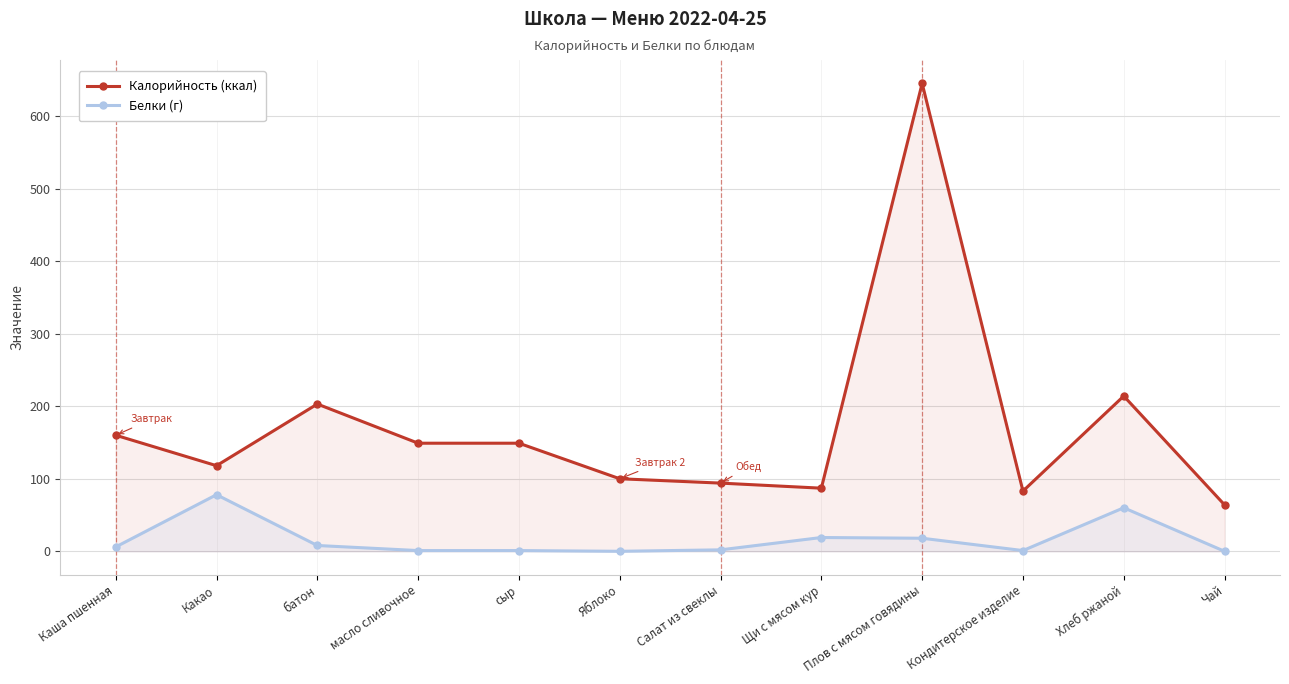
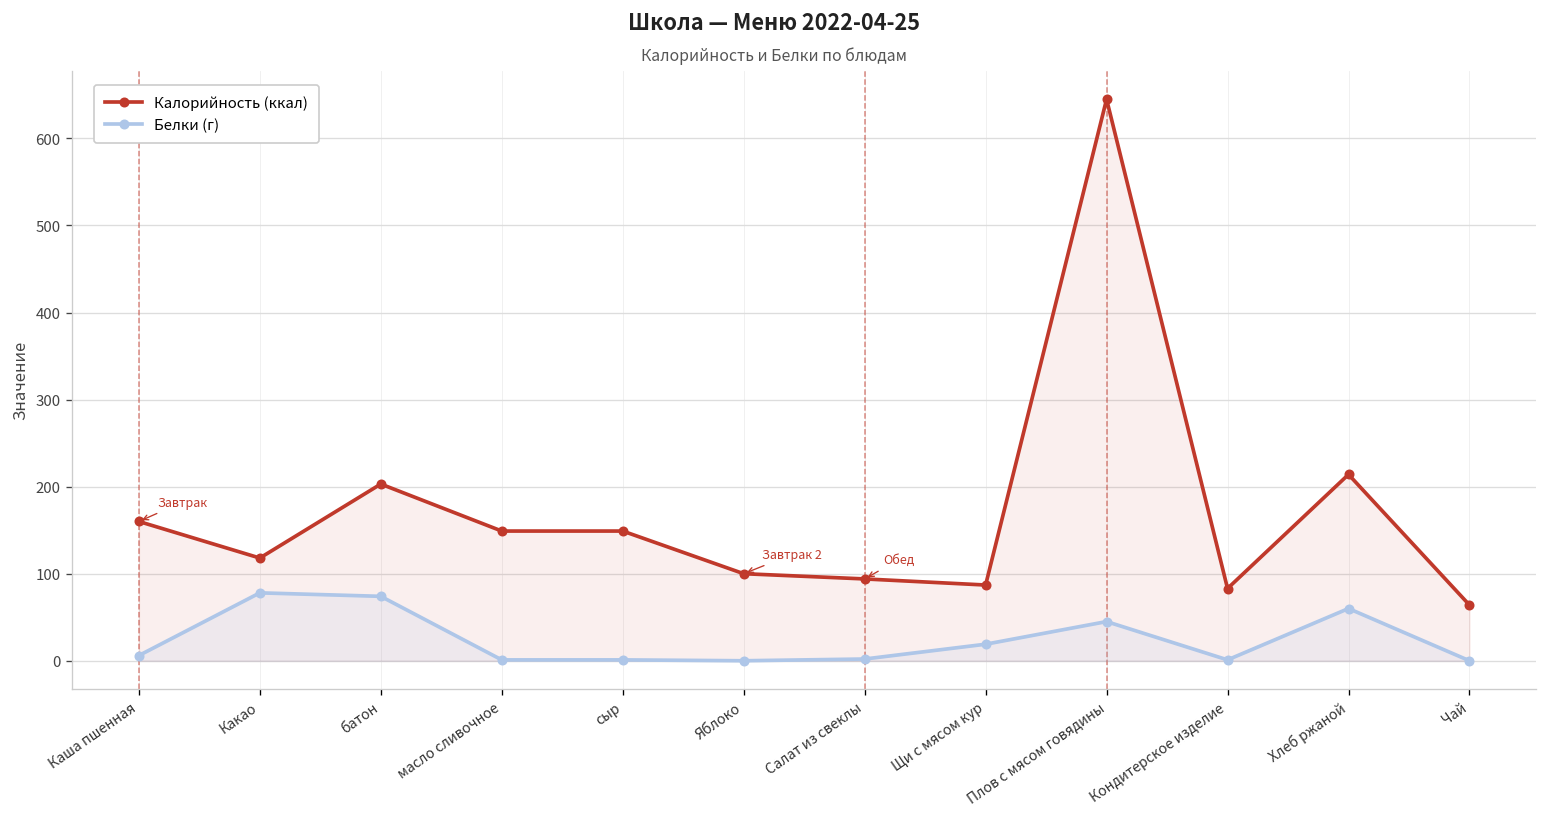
Белки (г), батон: 10 -> 70
Белки (г), Плов с мясом говядины: 20 -> 50
